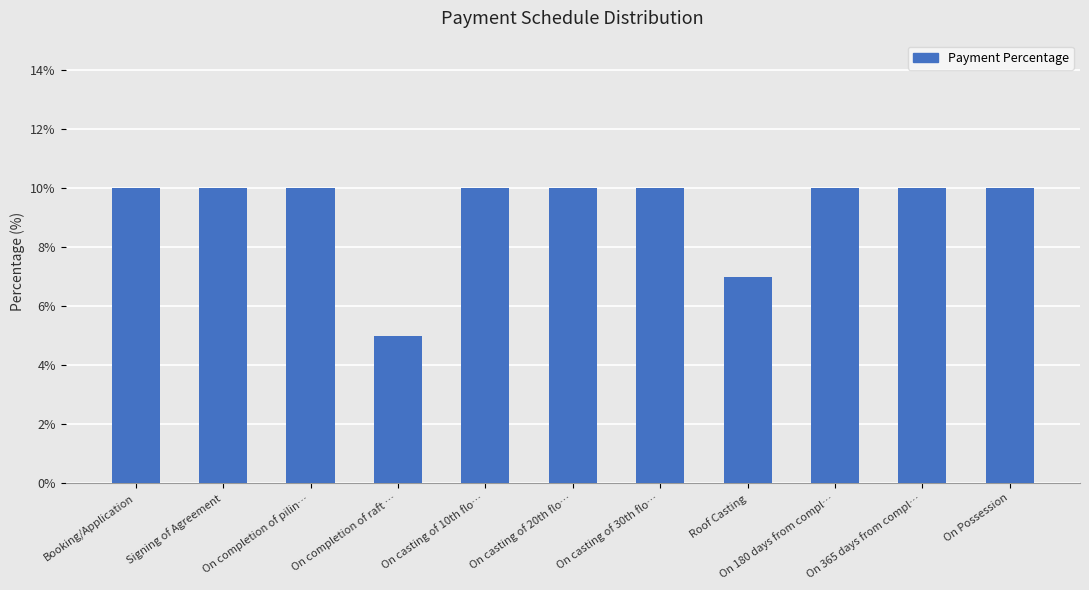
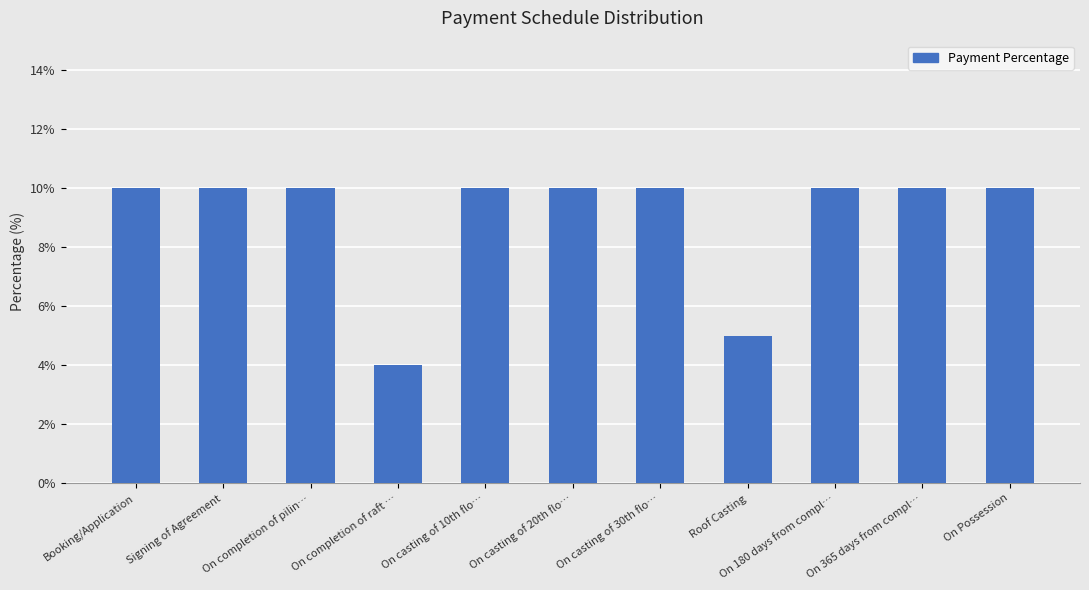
On completion of raft …: 5.0% -> 4.0%
Roof Casting: 7.0% -> 5.0%
